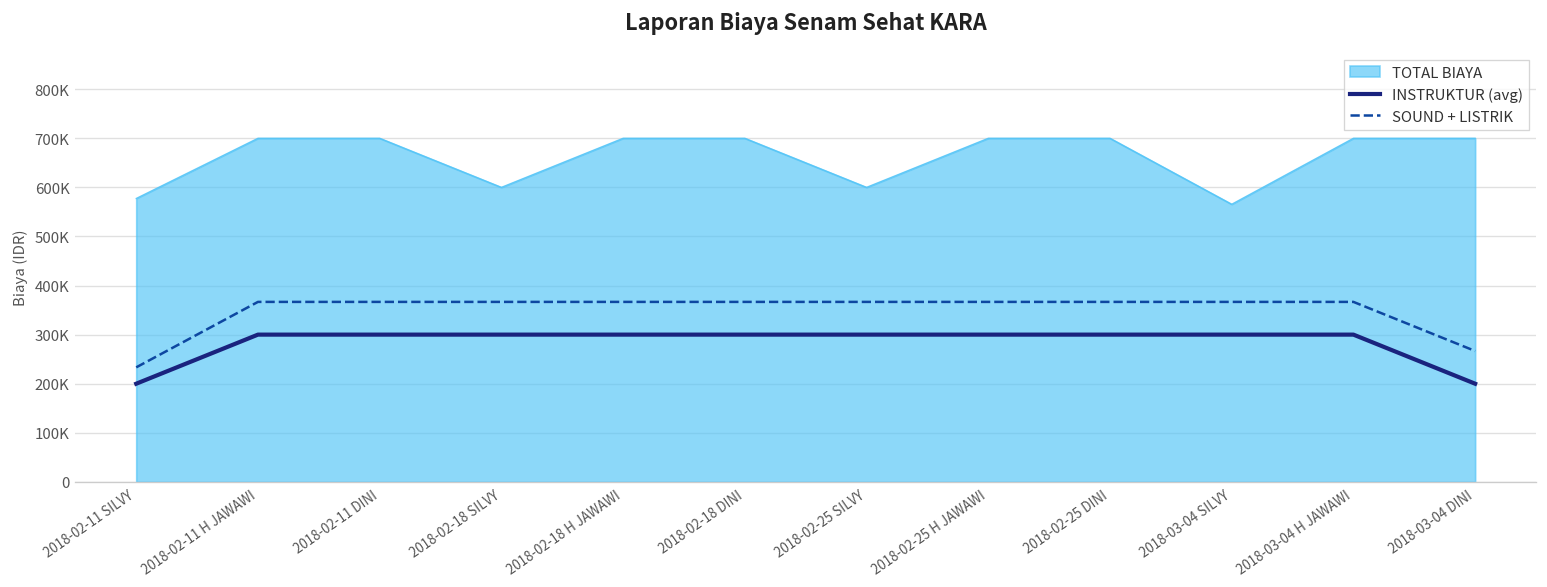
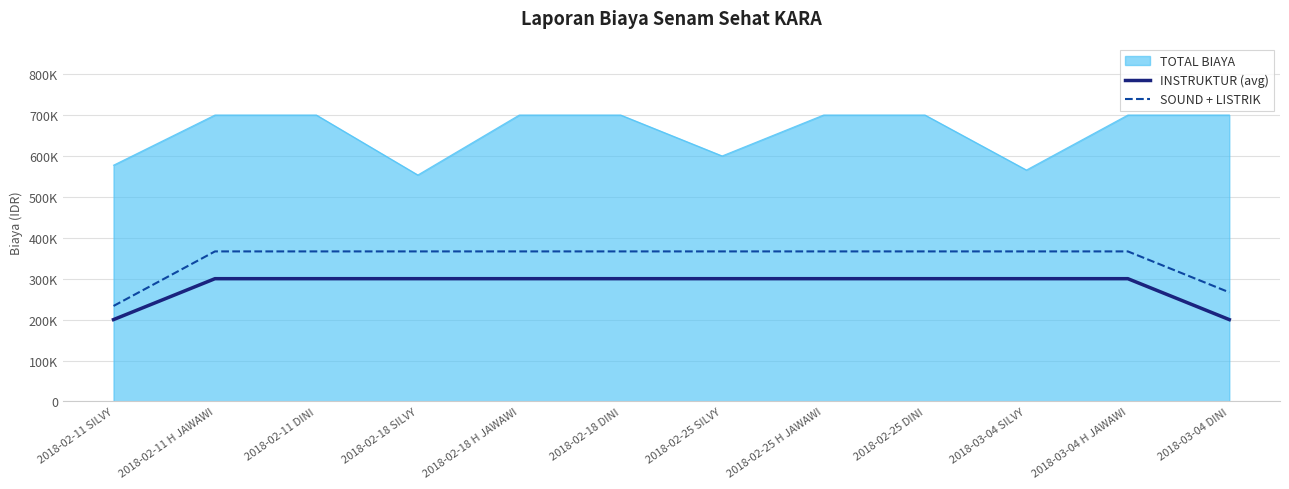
TOTAL BIAYA, 2018-02-18 SILVY: 600000 -> 550000
